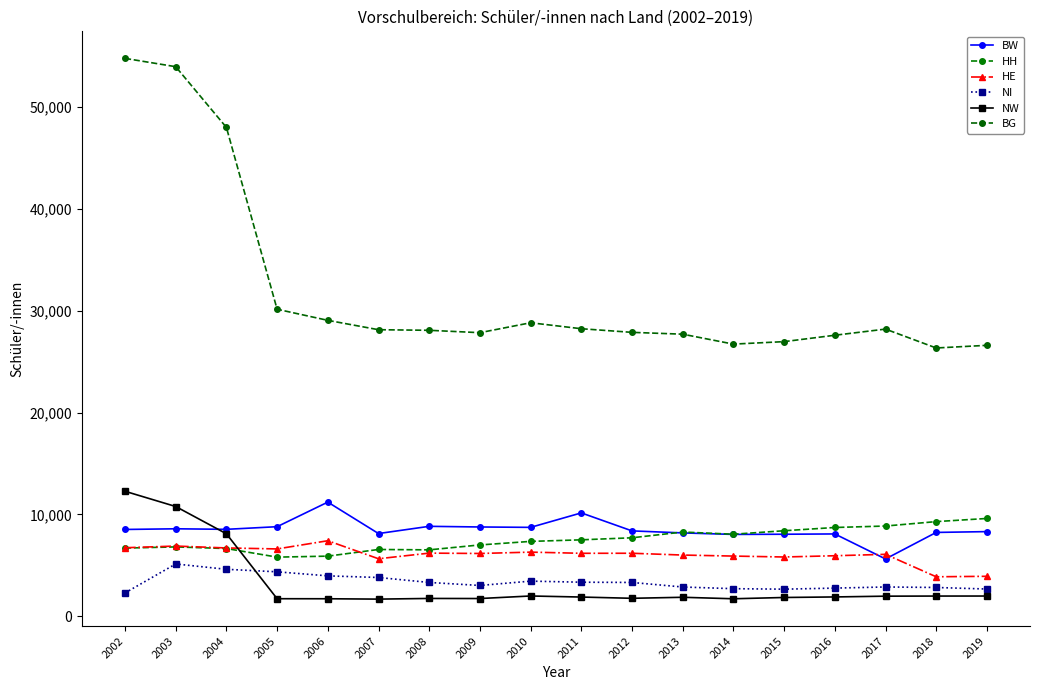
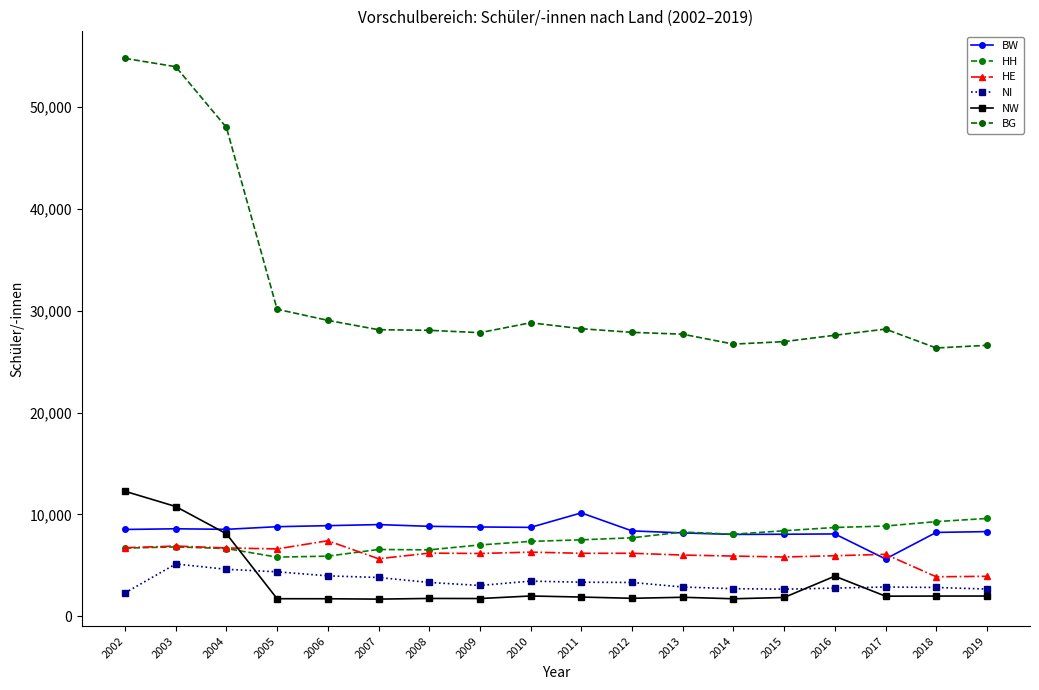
BW, 2006: 11,200 -> 8,900
BW, 2007: 8,100 -> 9,000
NW, 2016: 1,900 -> 3,900
